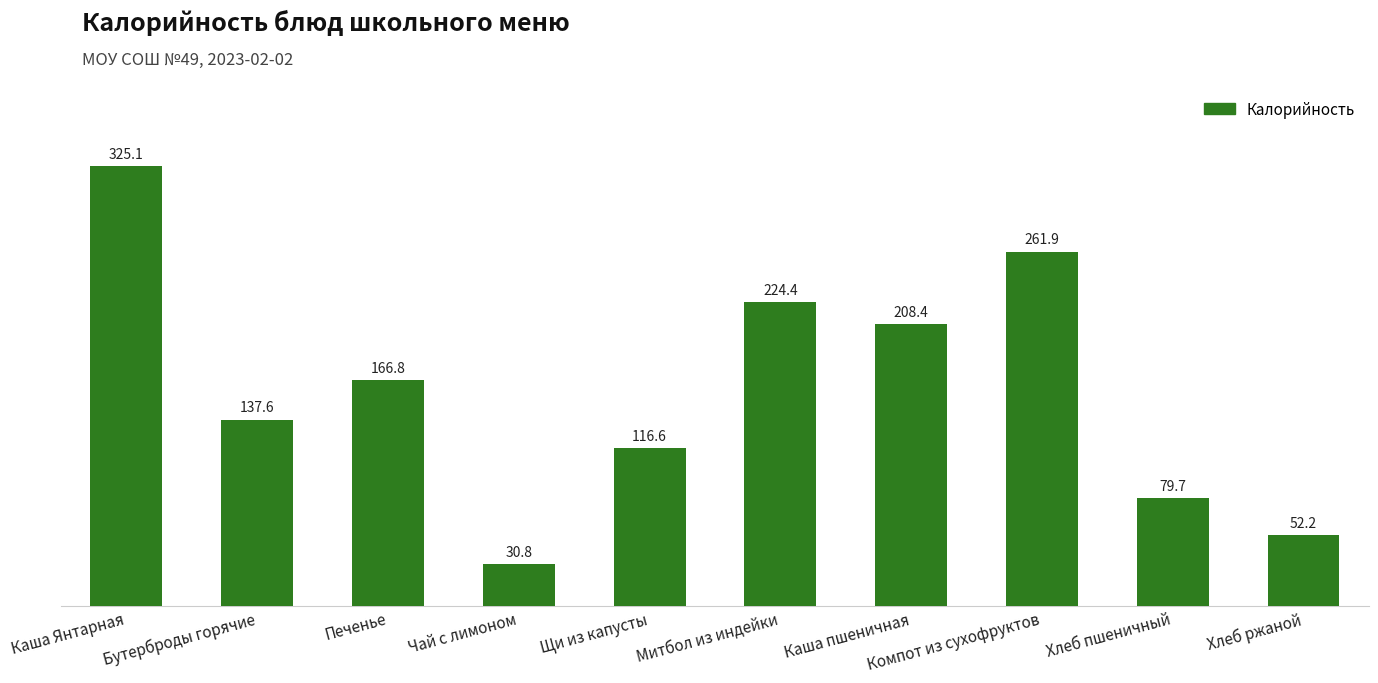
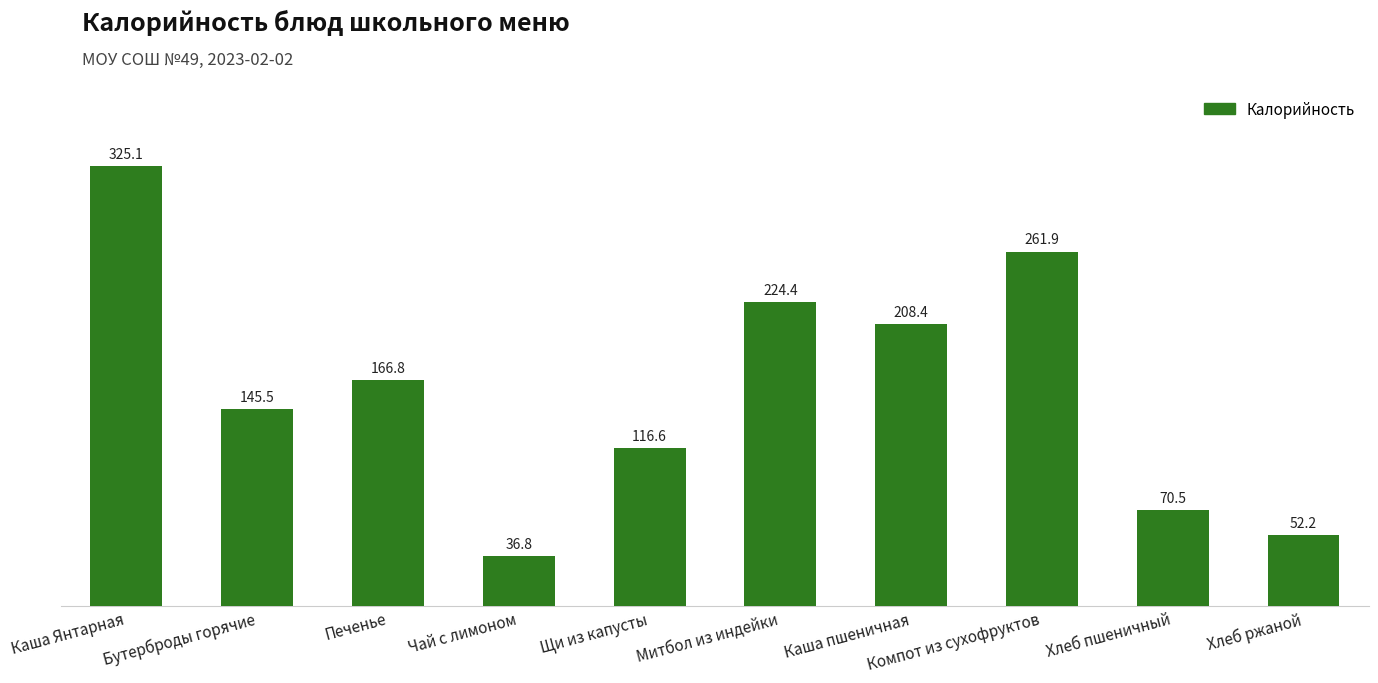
Бутерброды горячие: 137.6 -> 145.5
Чай с лимоном: 30.8 -> 36.8
Хлеб пшеничный: 79.7 -> 70.5
